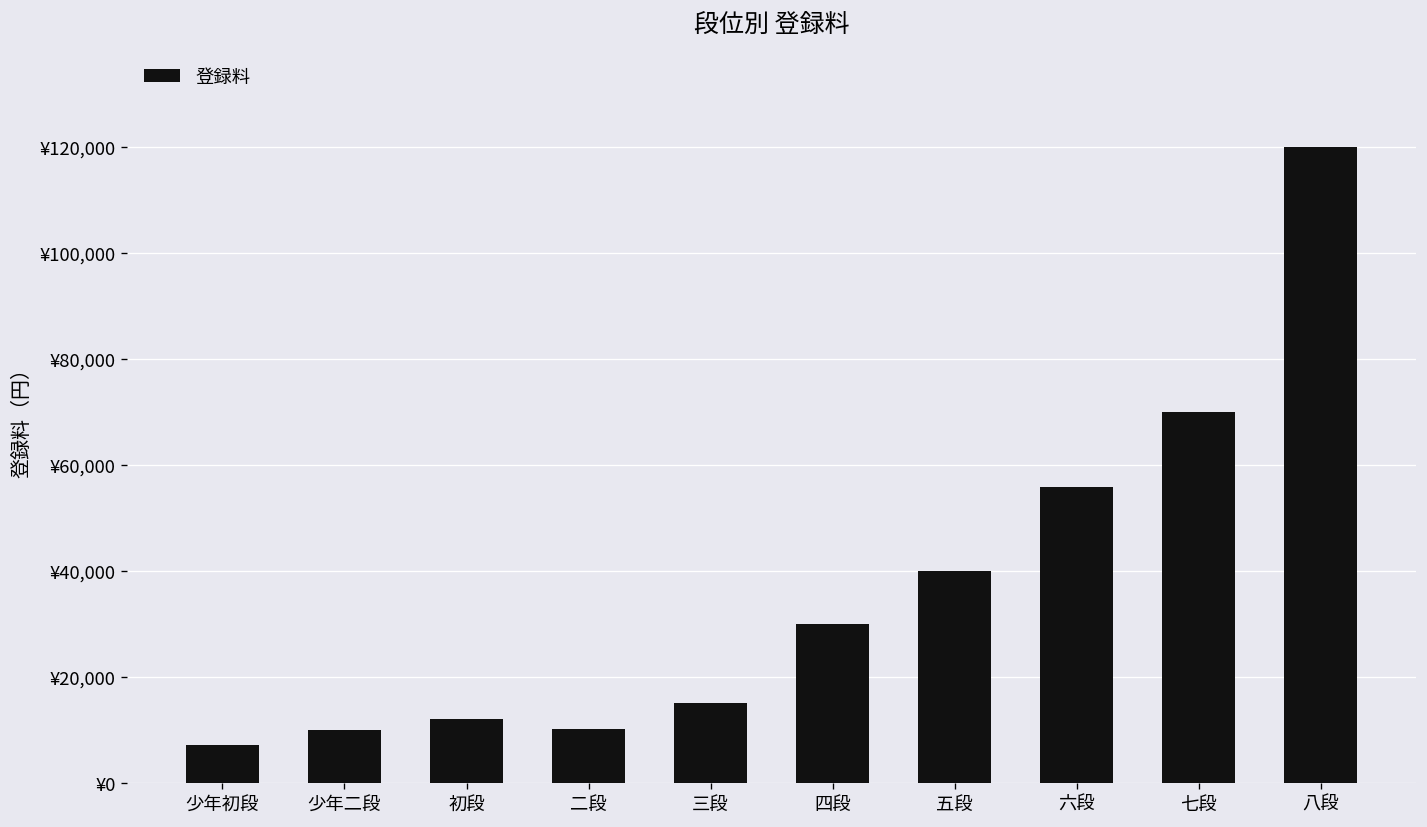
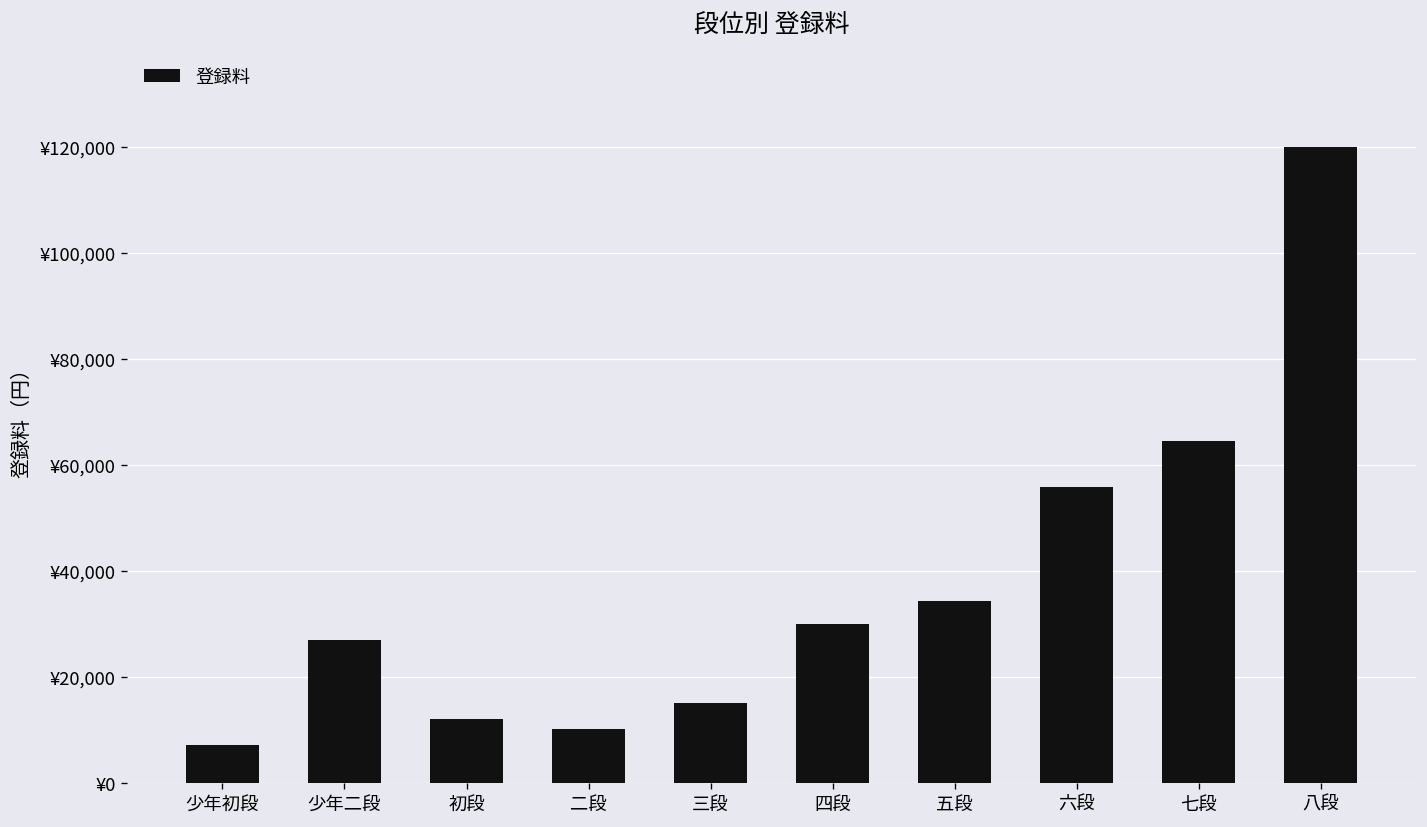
少年二段: ¥10,000 -> ¥27,000
五段: ¥40,000 -> ¥34,000
七段: ¥70,000 -> ¥65,000
